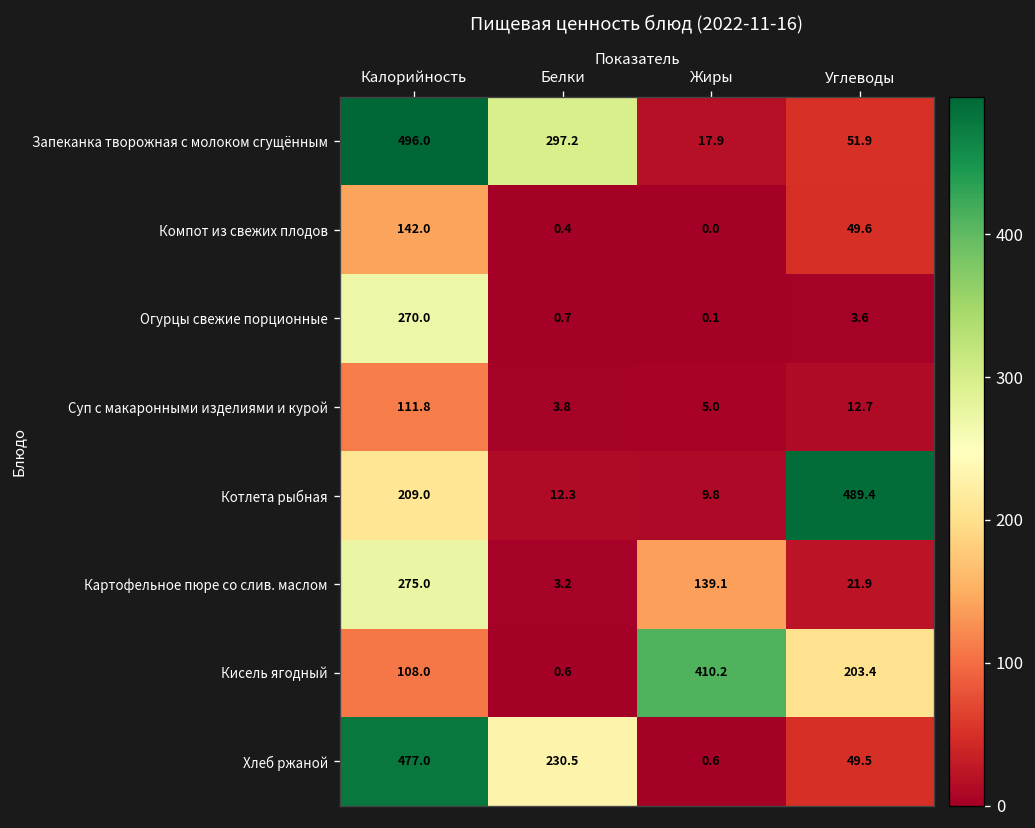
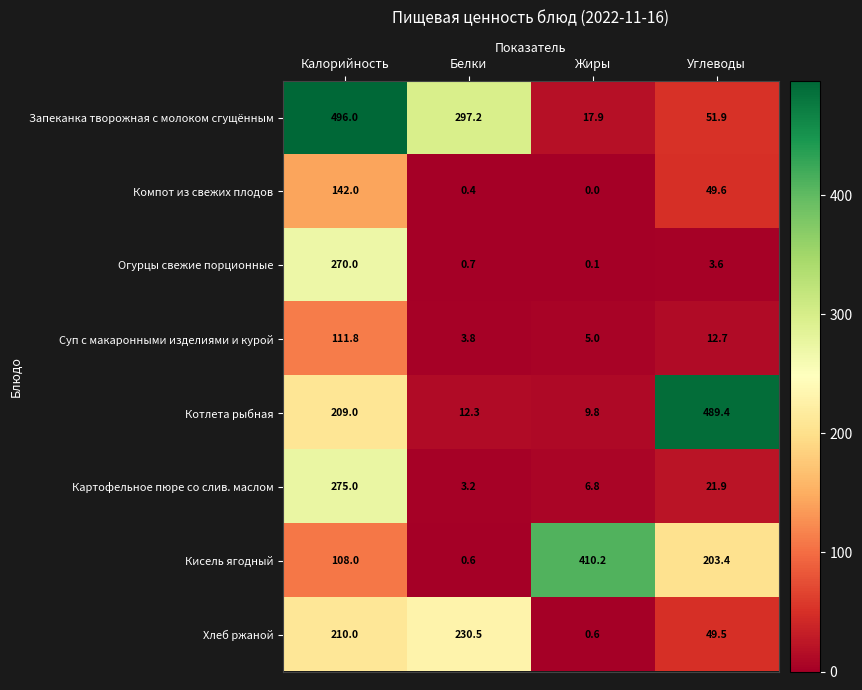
Картофельное пюре со слив. маслом, Жиры: 139.1 -> 6.8
Хлеб ржаной, Калорийность: 477.0 -> 210.0
